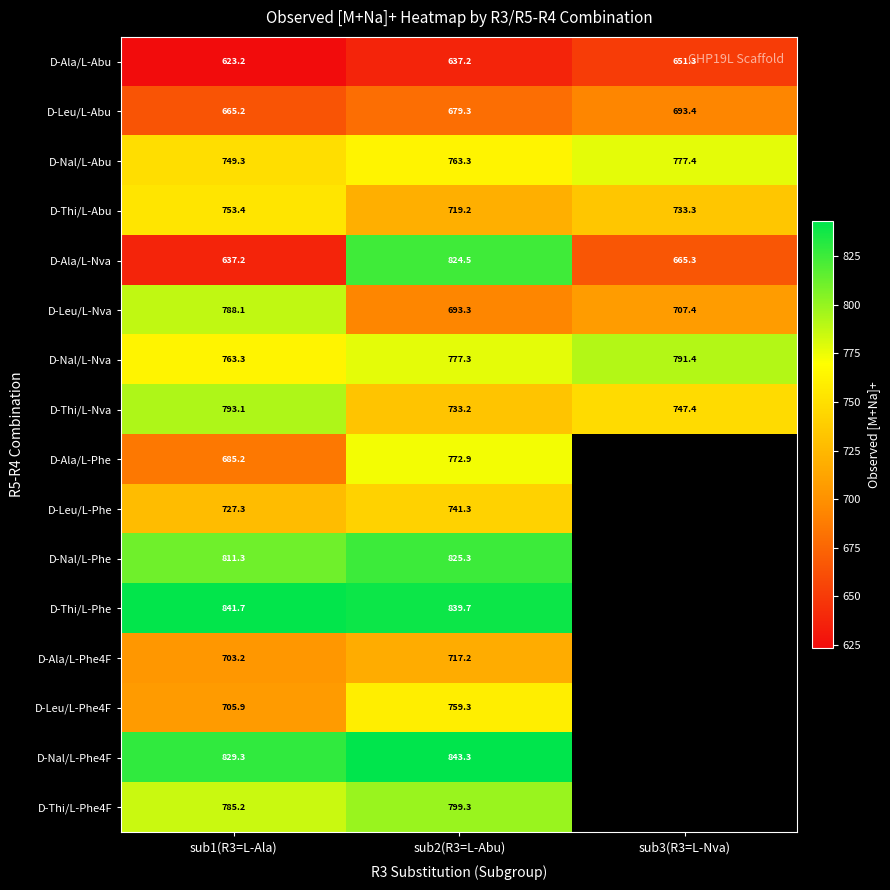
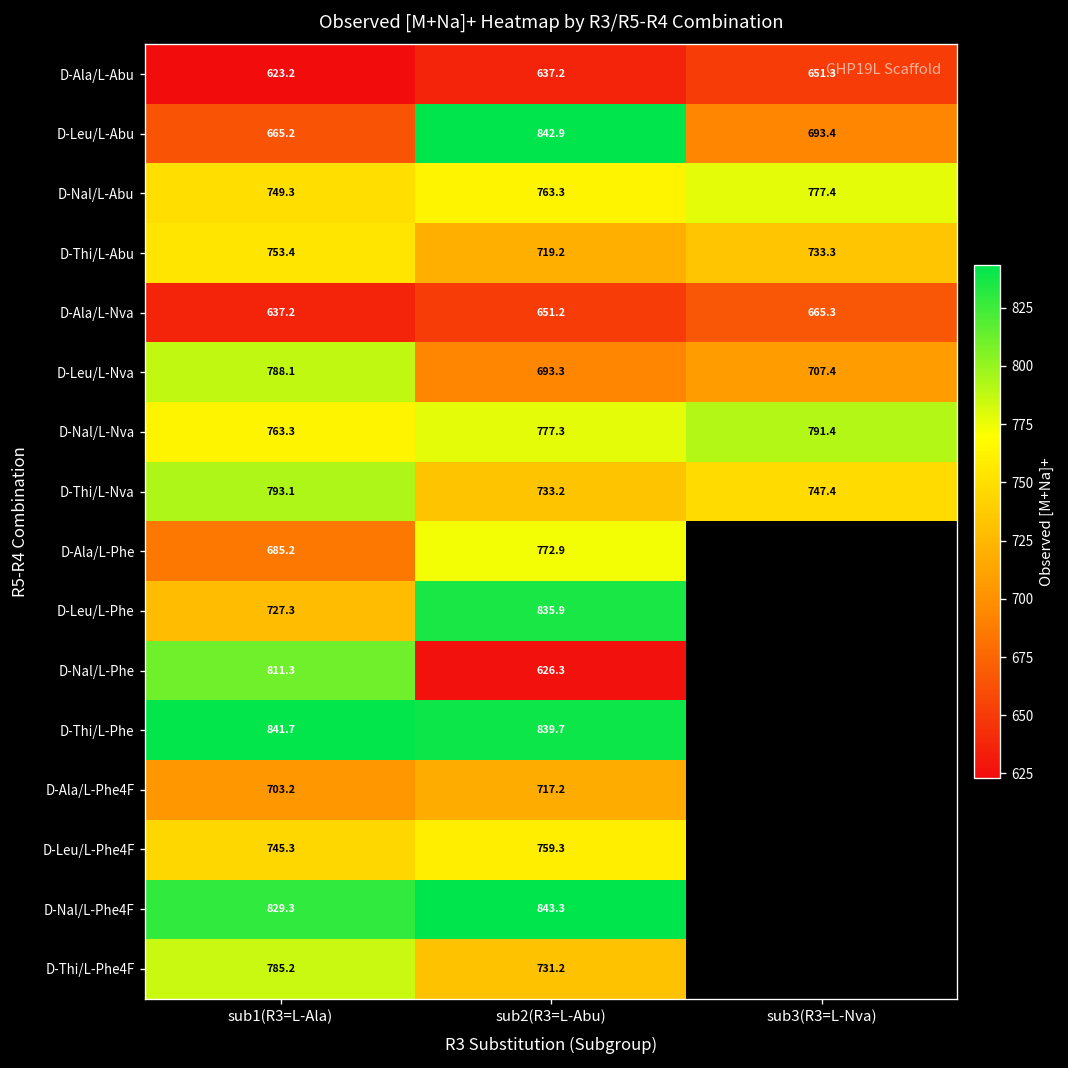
D-Leu/L-Abu, sub2(R3=L-Abu): 679.3 -> 842.9
D-Ala/L-Nva, sub2(R3=L-Abu): 824.5 -> 651.2
D-Leu/L-Phe, sub2(R3=L-Abu): 741.3 -> 835.9
D-Nal/L-Phe, sub2(R3=L-Abu): 825.3 -> 626.3
D-Leu/L-Phe4F, sub1(R3=L-Ala): 705.9 -> 745.3
D-Thi/L-Phe4F, sub2(R3=L-Abu): 799.3 -> 731.2
